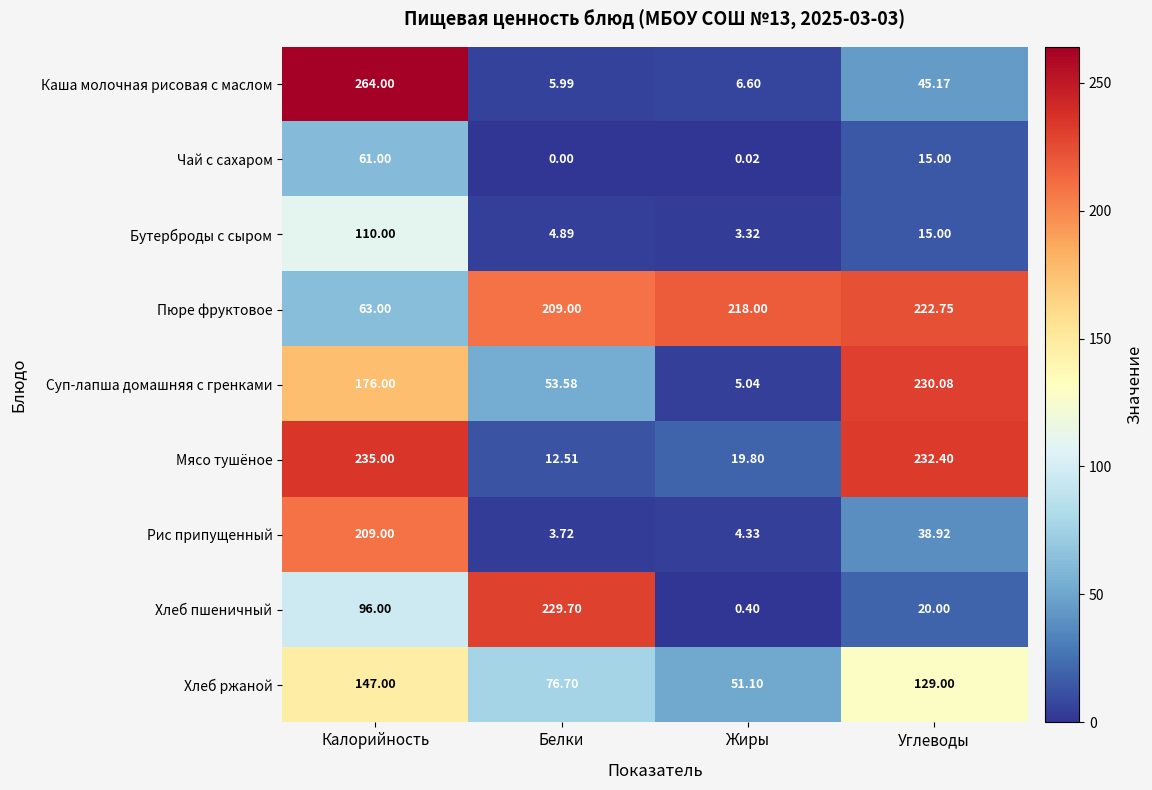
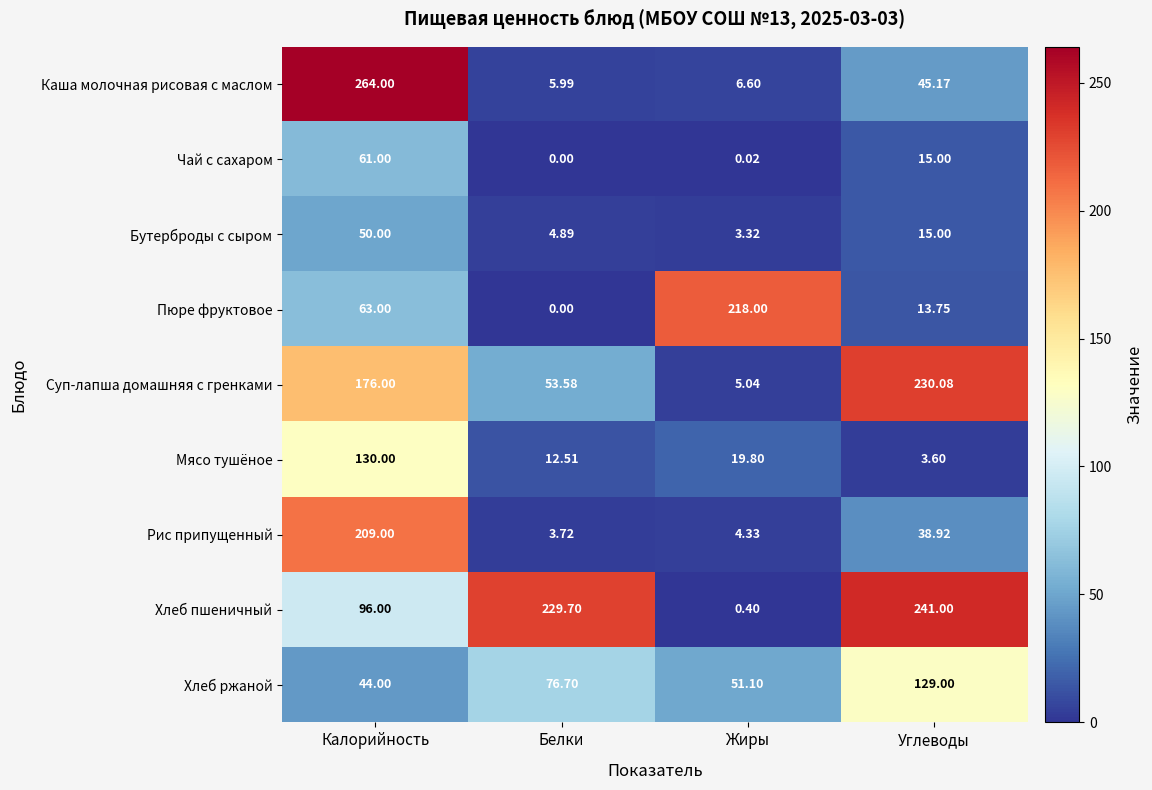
Бутерброды с сыром, Калорийность: 110.00 -> 50.00
Пюре фруктовое, Белки: 209.00 -> 0.00
Пюре фруктовое, Углеводы: 222.75 -> 13.75
Мясо тушёное, Калорийность: 235.00 -> 130.00
Мясо тушёное, Углеводы: 232.40 -> 3.60
Хлеб пшеничный, Углеводы: 20.00 -> 241.00
Хлеб ржаной, Калорийность: 147.00 -> 44.00
